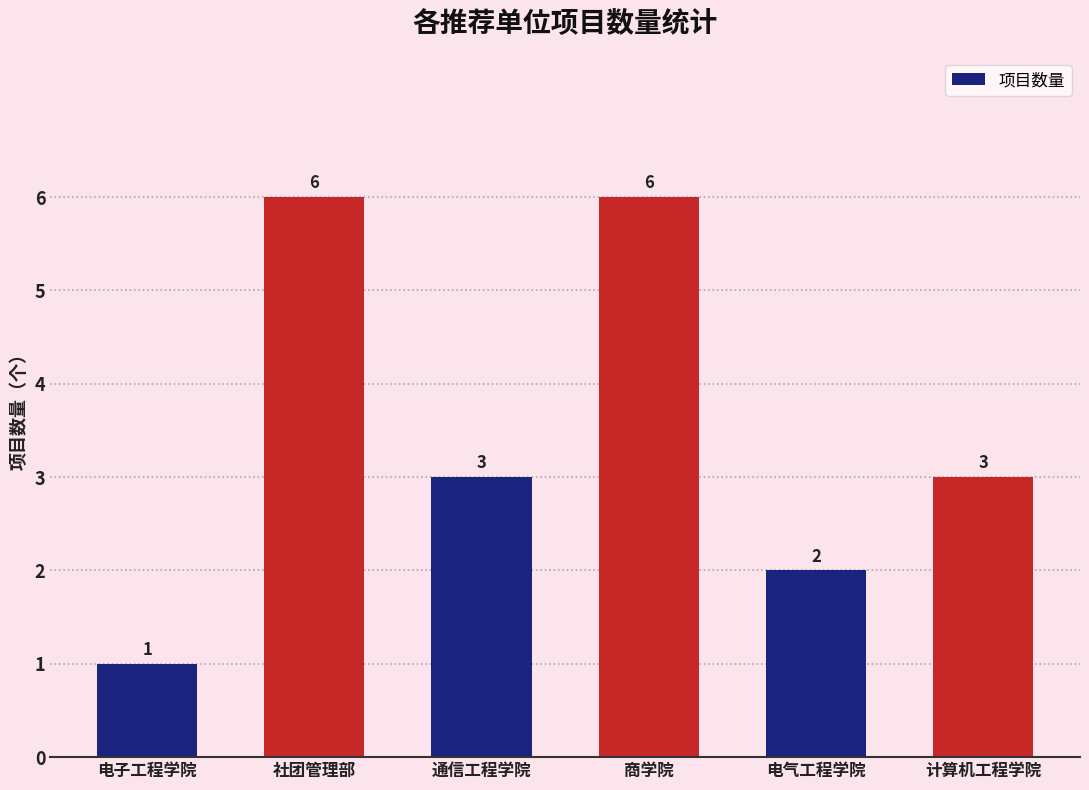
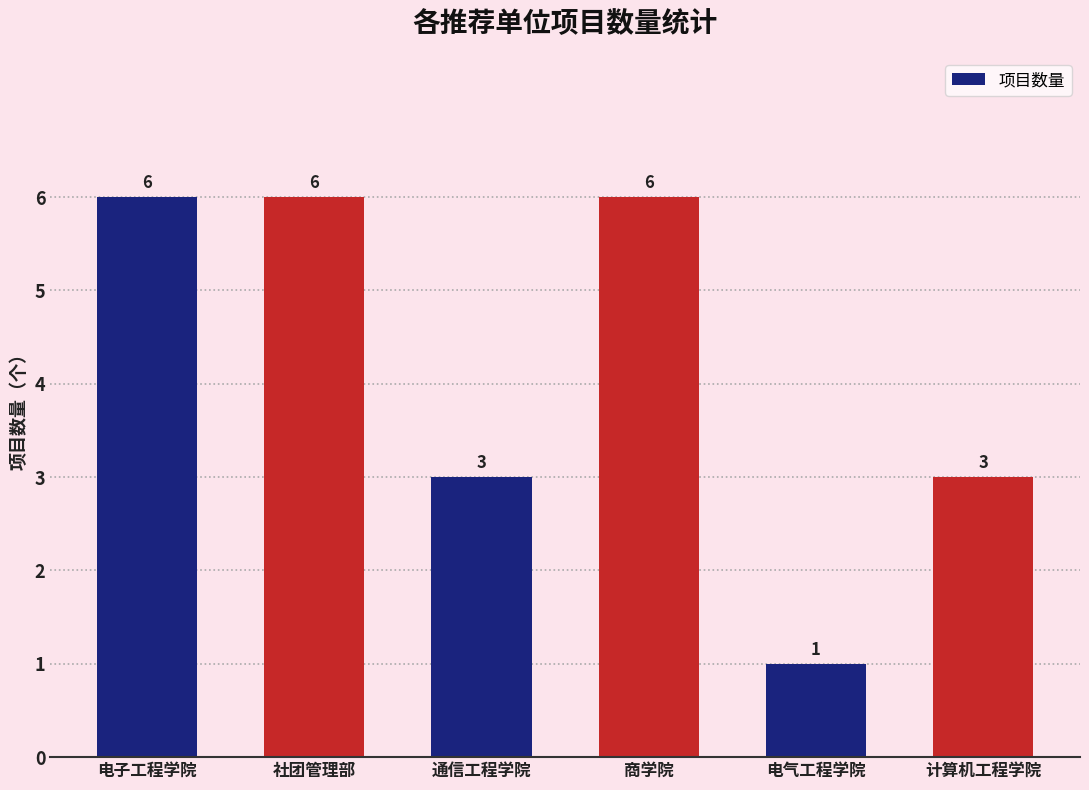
电子工程学院: 1 -> 6
电气工程学院: 2 -> 1
